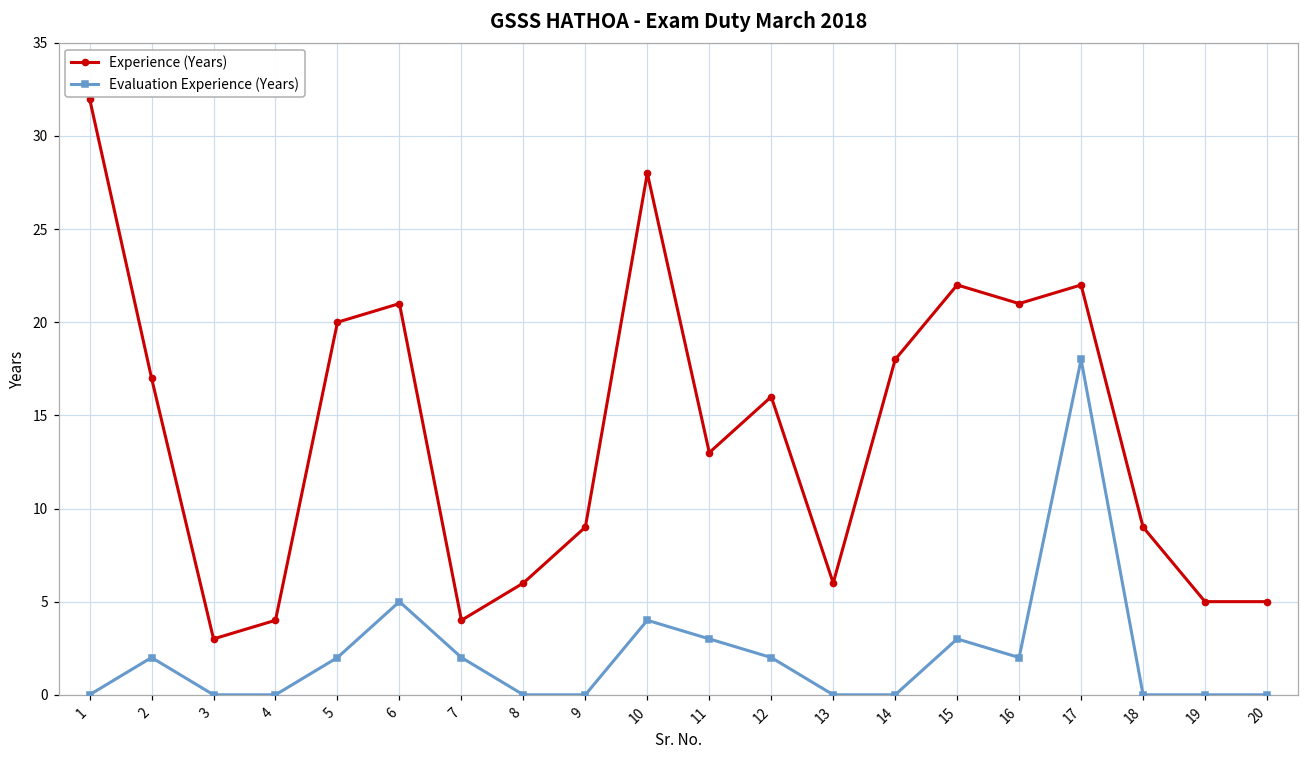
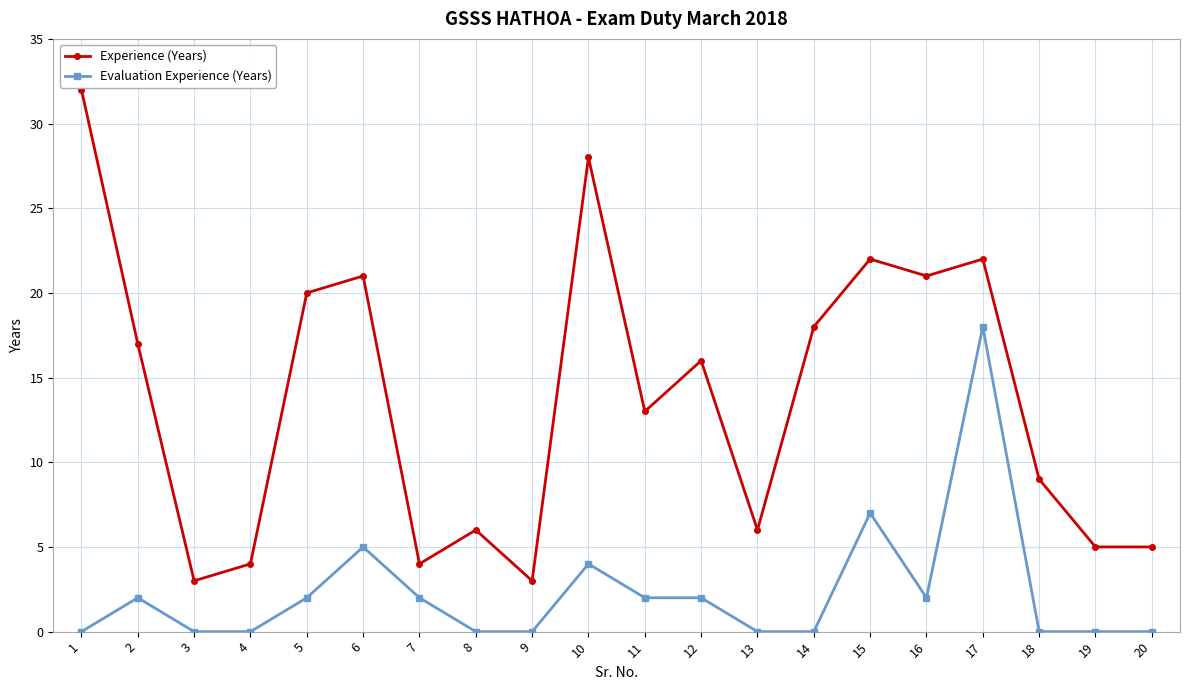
Experience (Years), 9: 9 -> 3
Evaluation Experience (Years), 11: 3 -> 2
Evaluation Experience (Years), 15: 3 -> 7
